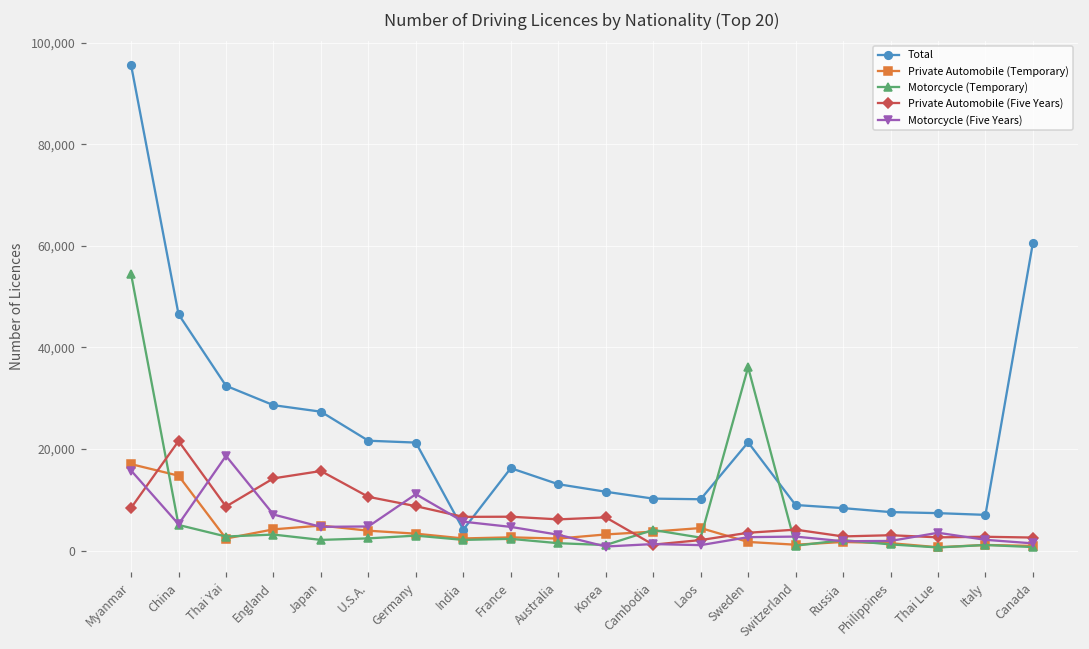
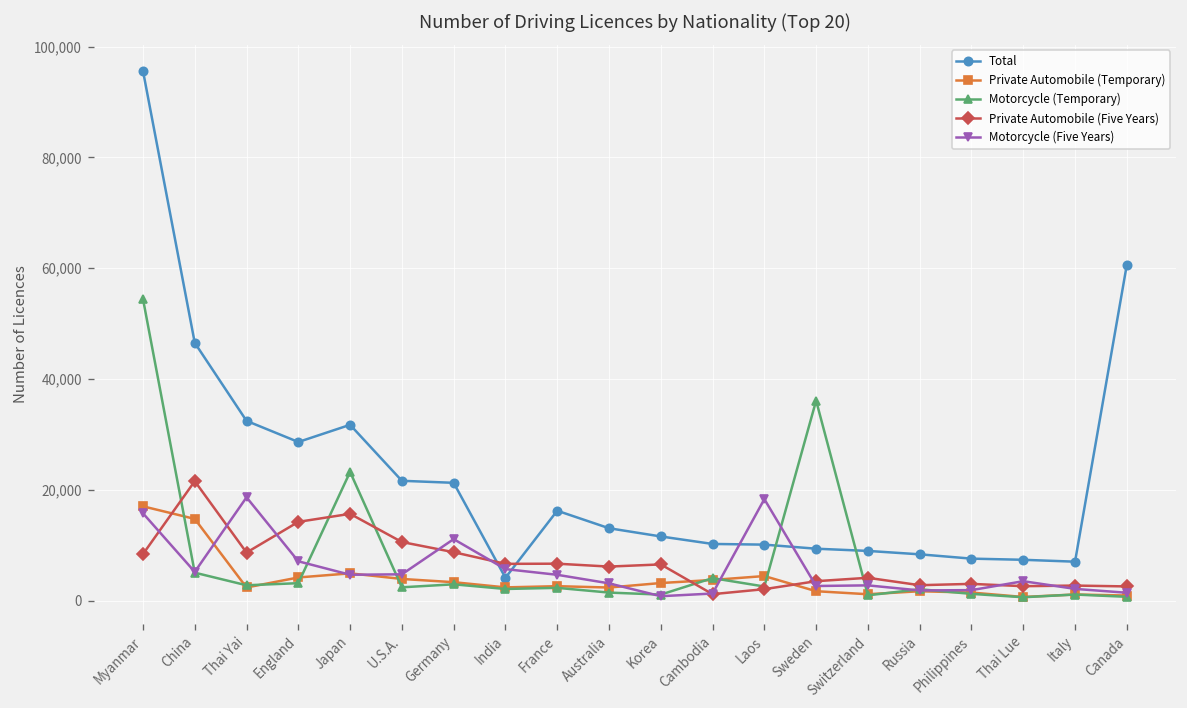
Total, Japan: 27,000 -> 32,000
Motorcycle (Temporary), Japan: 2,000 -> 23,000
Motorcycle (Five Years), Laos: 1,000 -> 18,000
Total, Sweden: 21,000 -> 9,000
